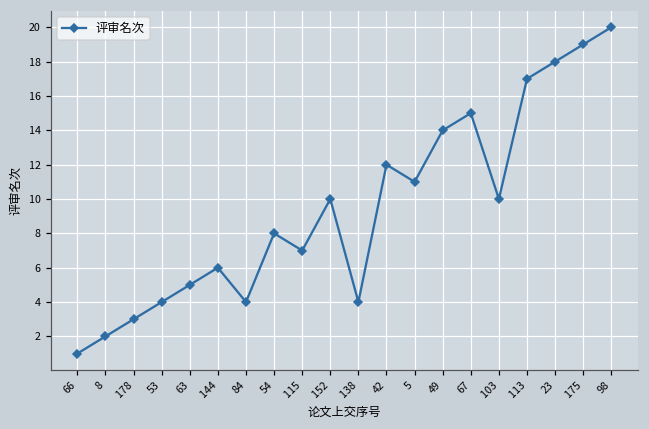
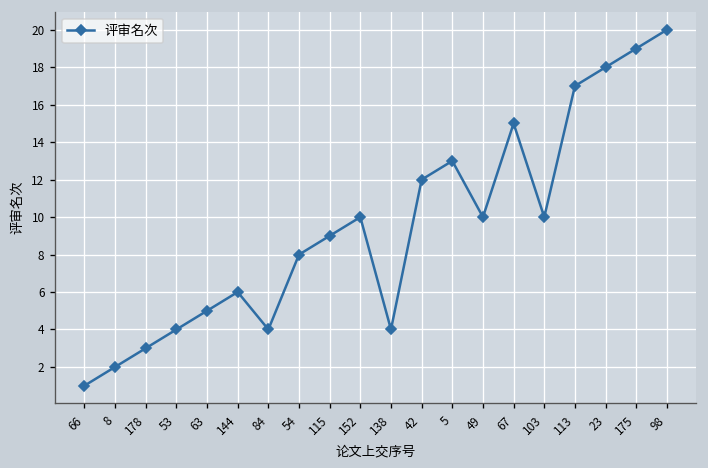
115: 7 -> 9
5: 11 -> 13
49: 14 -> 10
